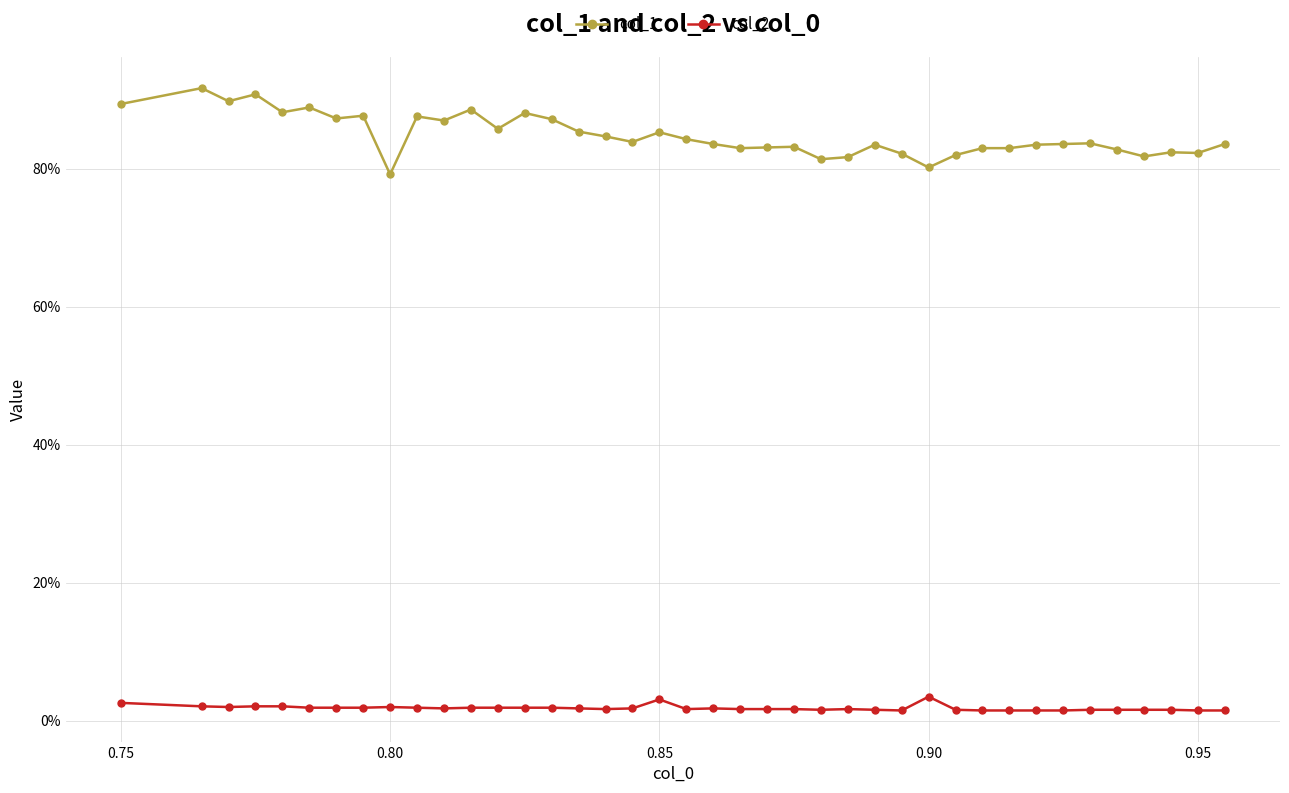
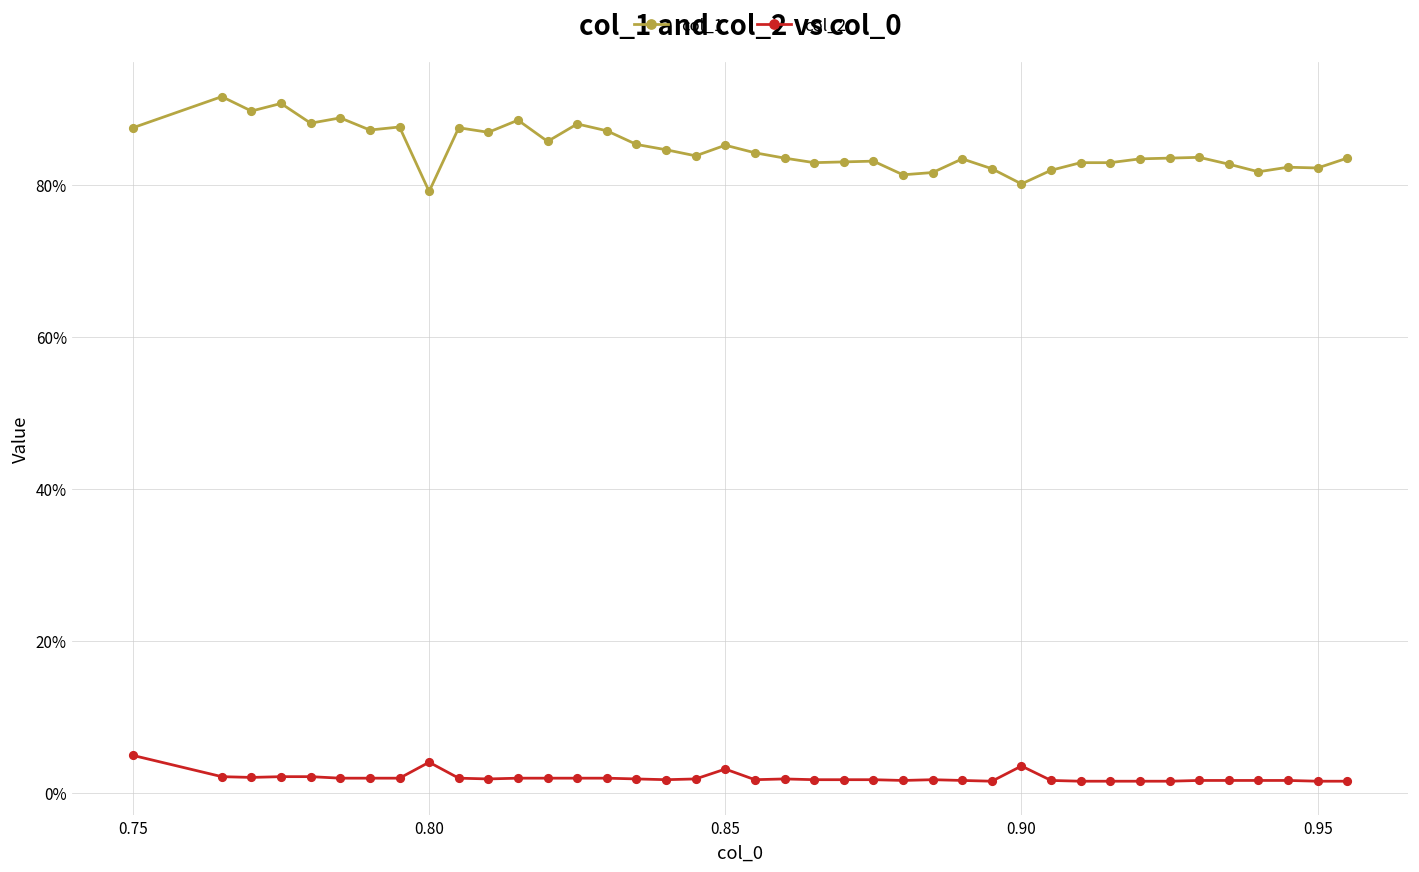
col_1, 0.75: 89% -> 88%
col_2, 0.75: 3% -> 5%
col_2, 0.80: 2% -> 4%
